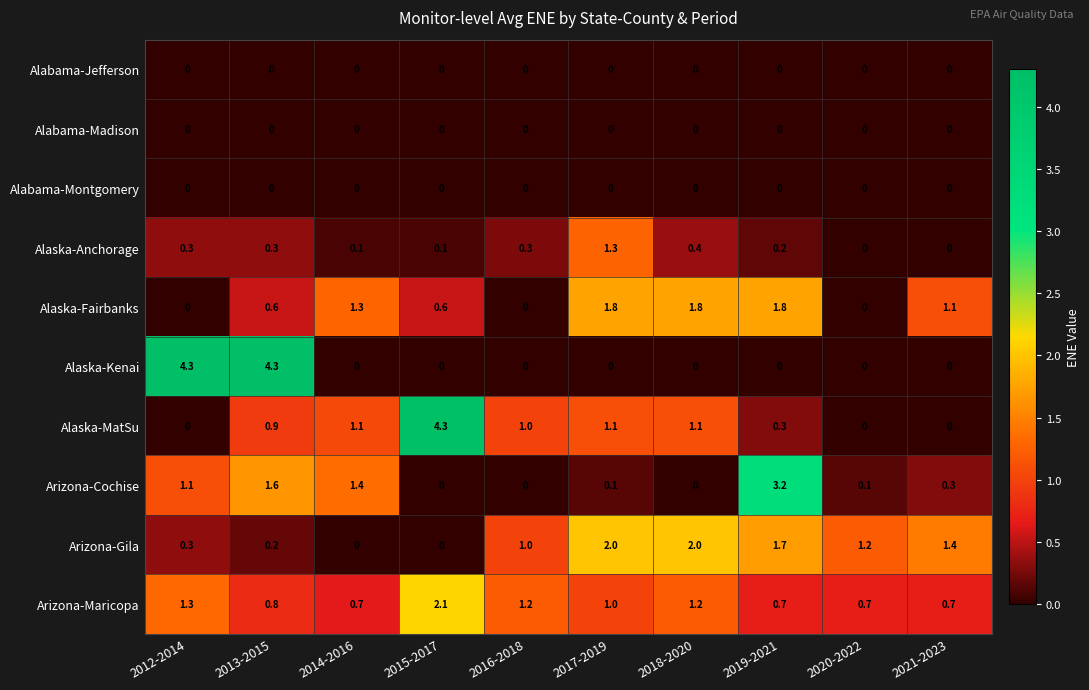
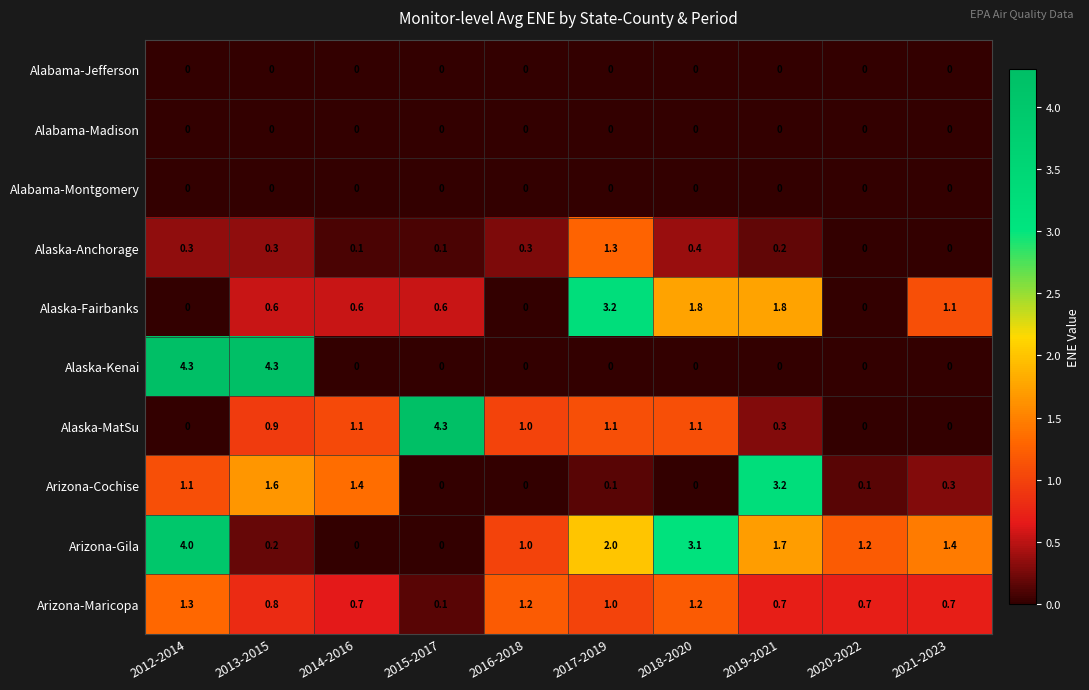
Alaska-Fairbanks, 2014-2016: 1.3 -> 0.6
Alaska-Fairbanks, 2017-2019: 1.8 -> 3.2
Arizona-Gila, 2012-2014: 0.3 -> 4.0
Arizona-Gila, 2018-2020: 2.0 -> 3.1
Arizona-Maricopa, 2015-2017: 2.1 -> 0.1
